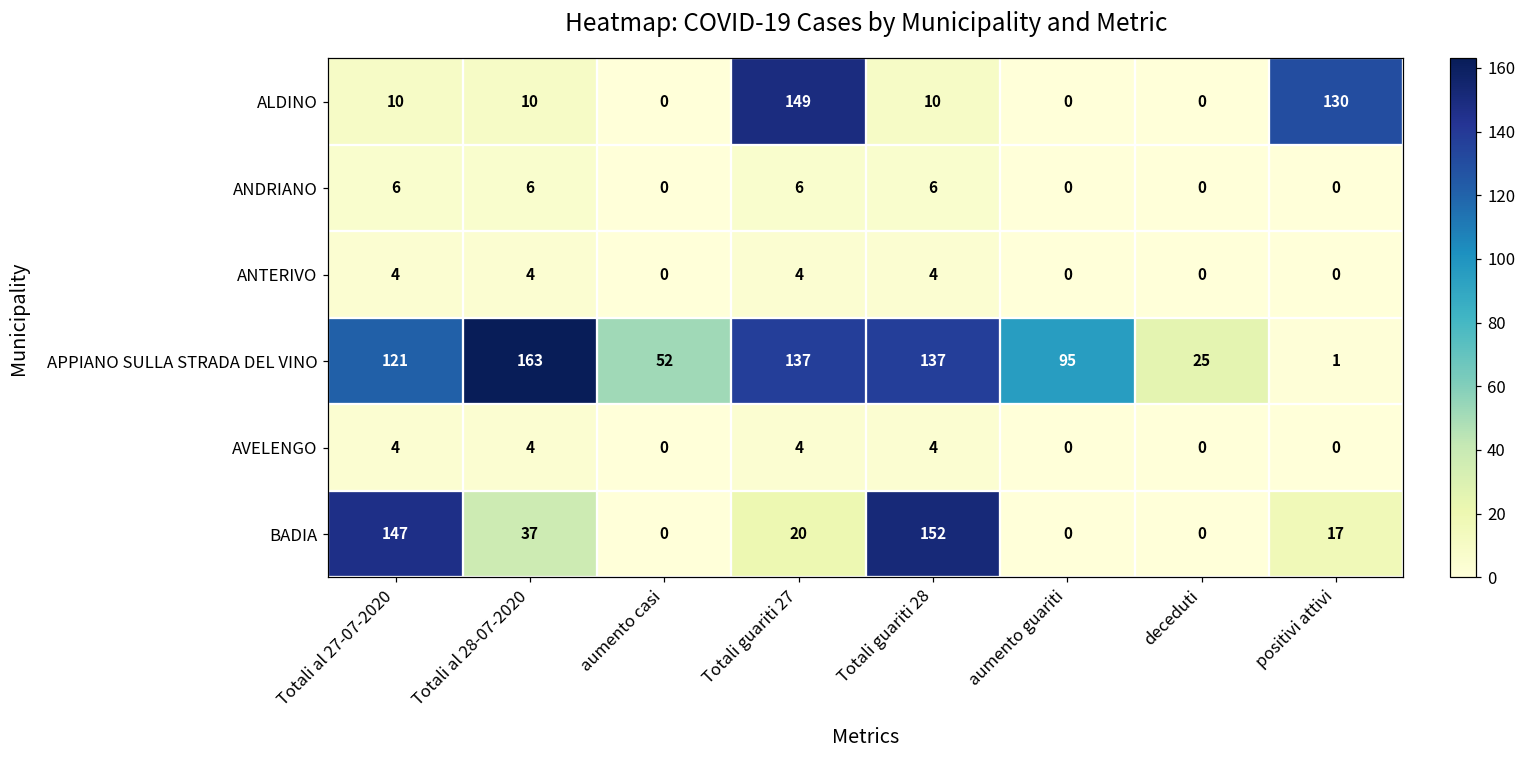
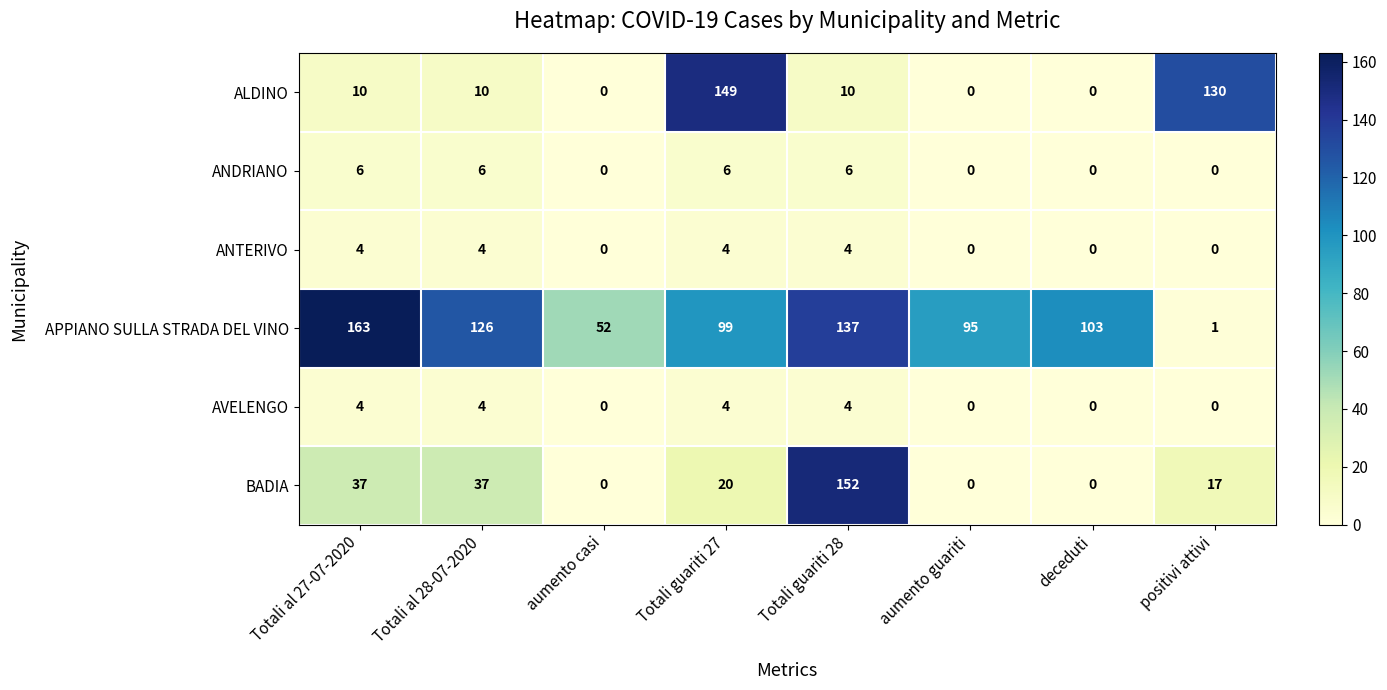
APPIANO SULLA STRADA DEL VINO, Totali al 27-07-2020: 121 -> 163
APPIANO SULLA STRADA DEL VINO, Totali al 28-07-2020: 163 -> 126
APPIANO SULLA STRADA DEL VINO, Totali guariti 27: 137 -> 99
APPIANO SULLA STRADA DEL VINO, deceduti: 25 -> 103
BADIA, Totali al 27-07-2020: 147 -> 37
